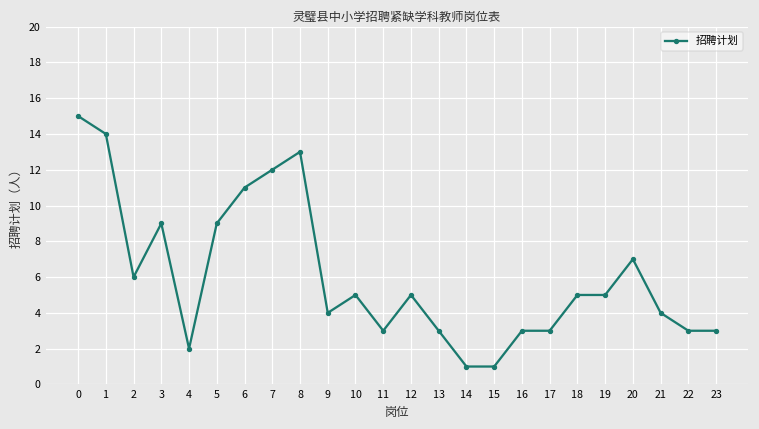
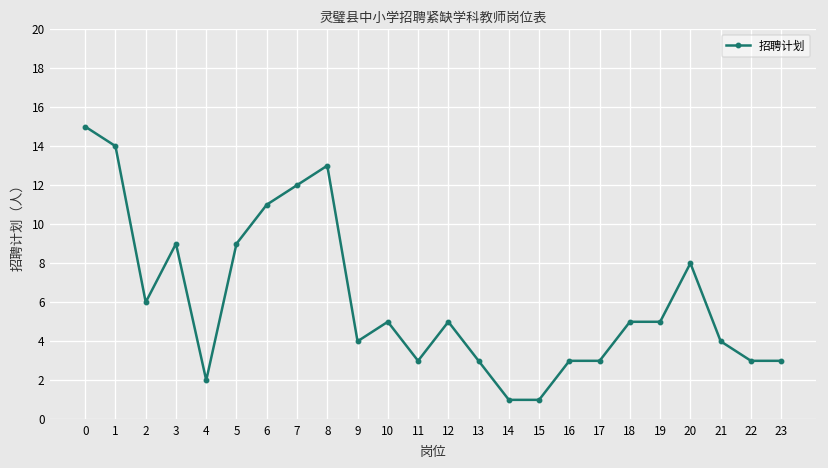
20: 7 -> 8
